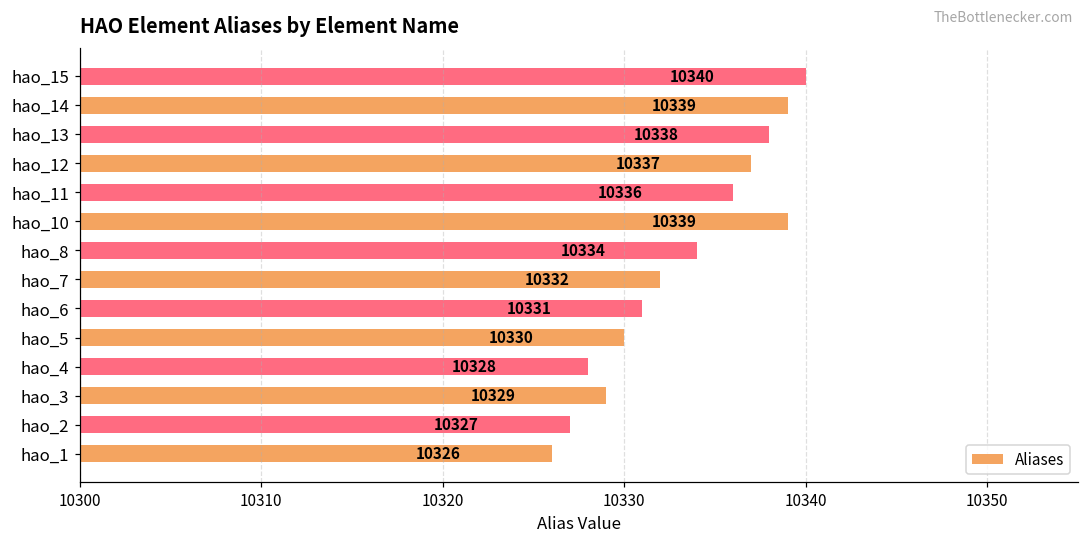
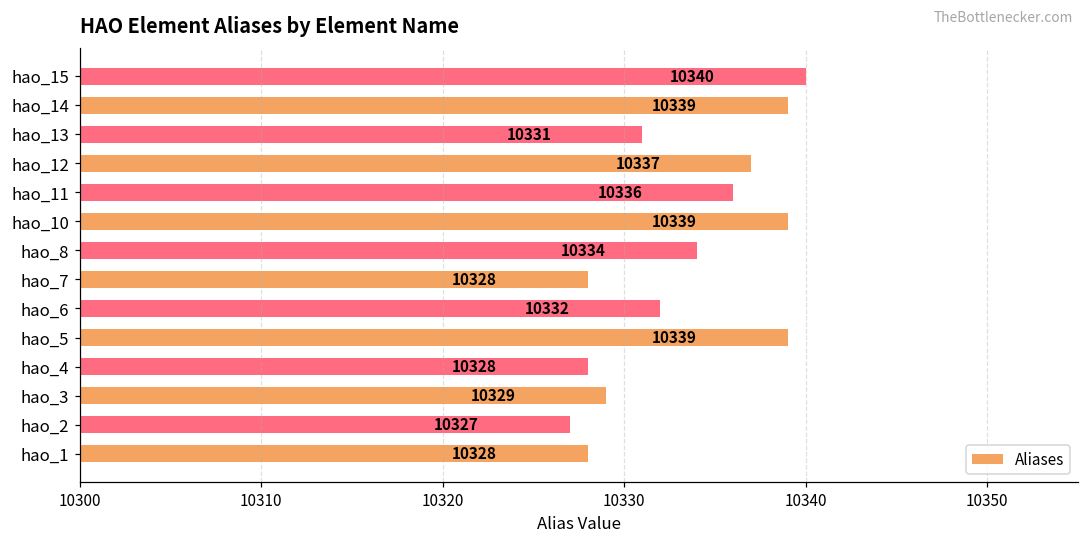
hao_13: 10338 -> 10331
hao_7: 10332 -> 10328
hao_6: 10331 -> 10332
hao_5: 10330 -> 10339
hao_1: 10326 -> 10328
